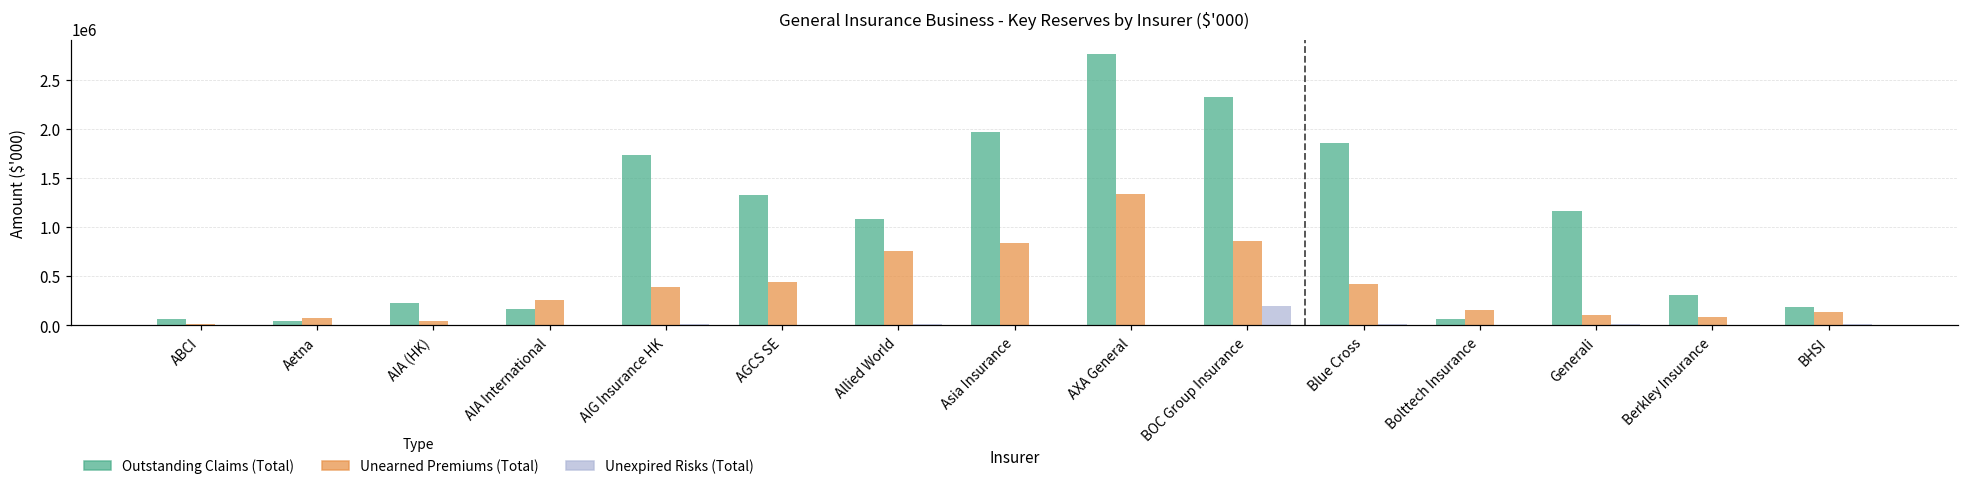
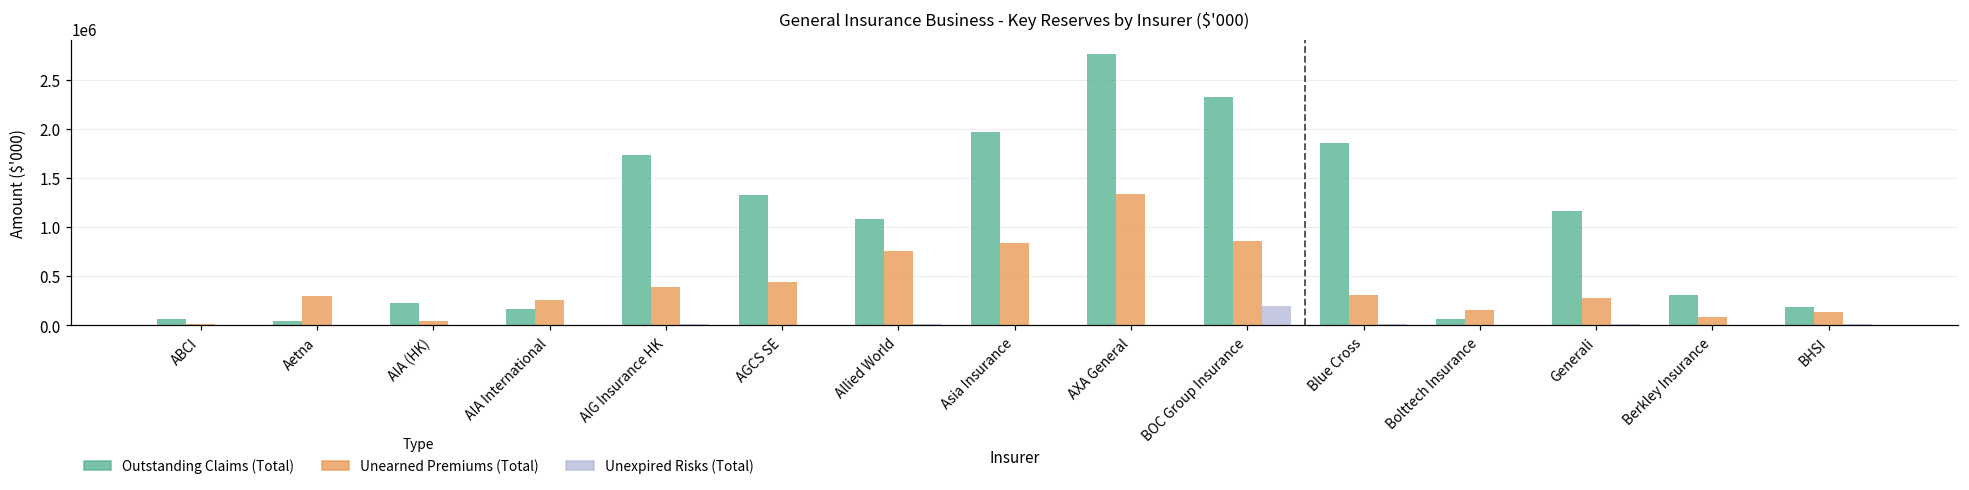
Unearned Premiums (Total), Aetna: 100000 -> 300000
Unearned Premiums (Total), Blue Cross: 400000 -> 300000
Unearned Premiums (Total), Generali: 100000 -> 300000
